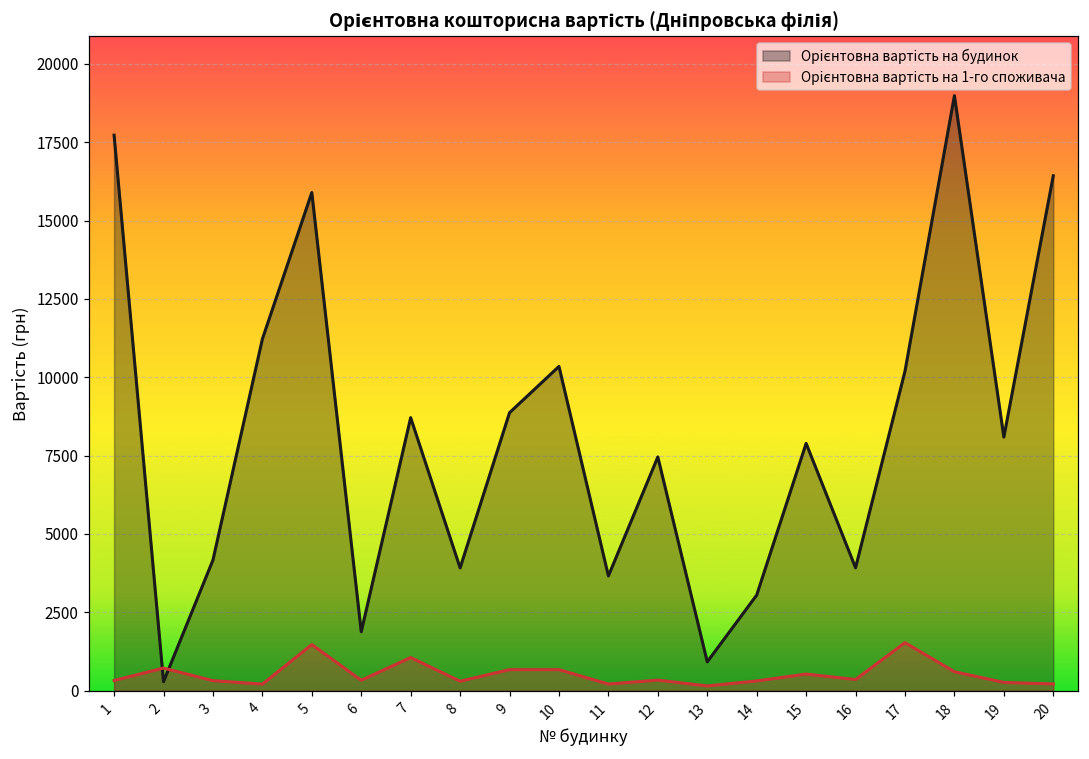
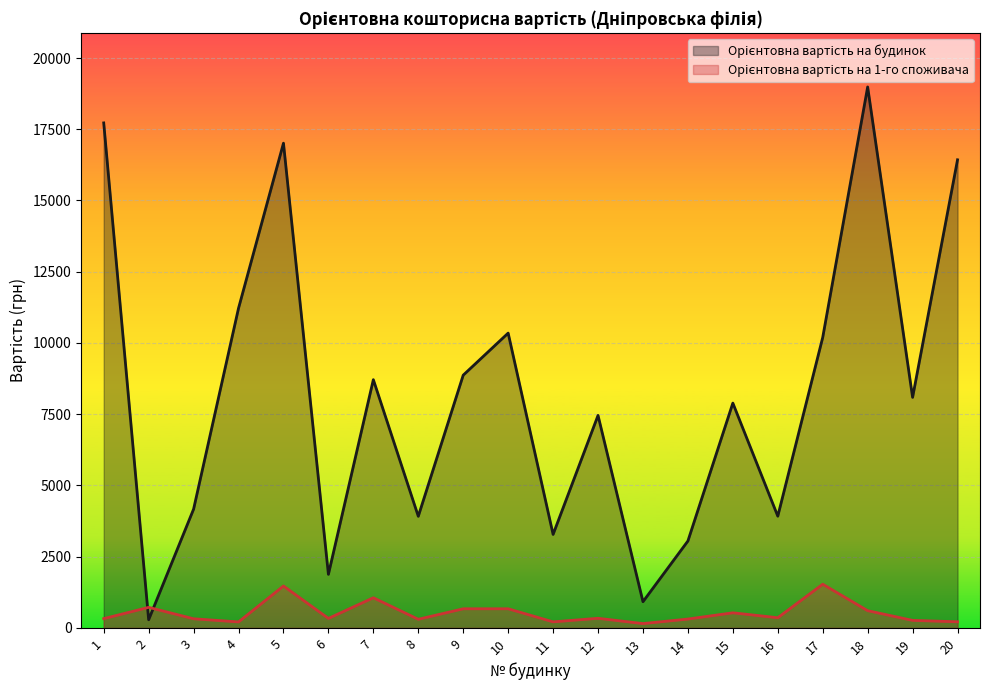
Орієнтовна вартість на будинок, 5: 15900 -> 17000
Орієнтовна вартість на будинок, 11: 3700 -> 3300
